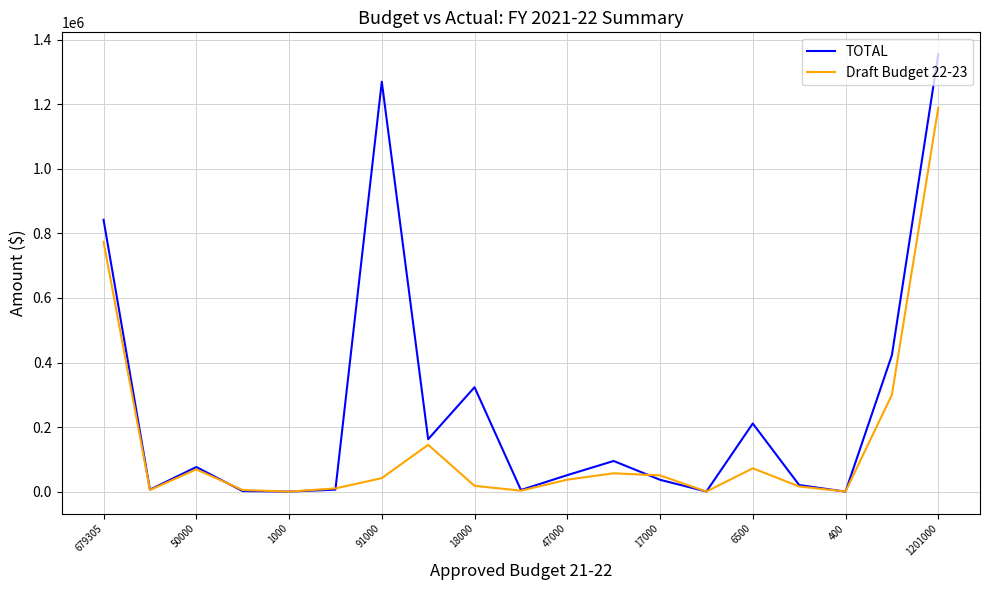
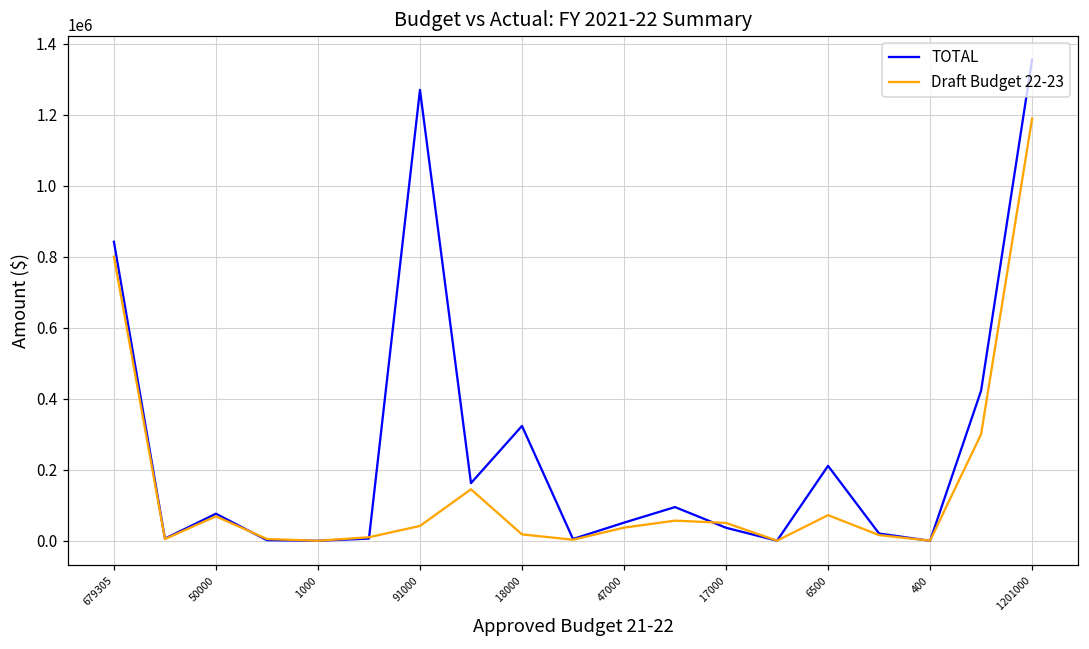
Draft Budget 22-23, 679305: 770000 -> 800000
